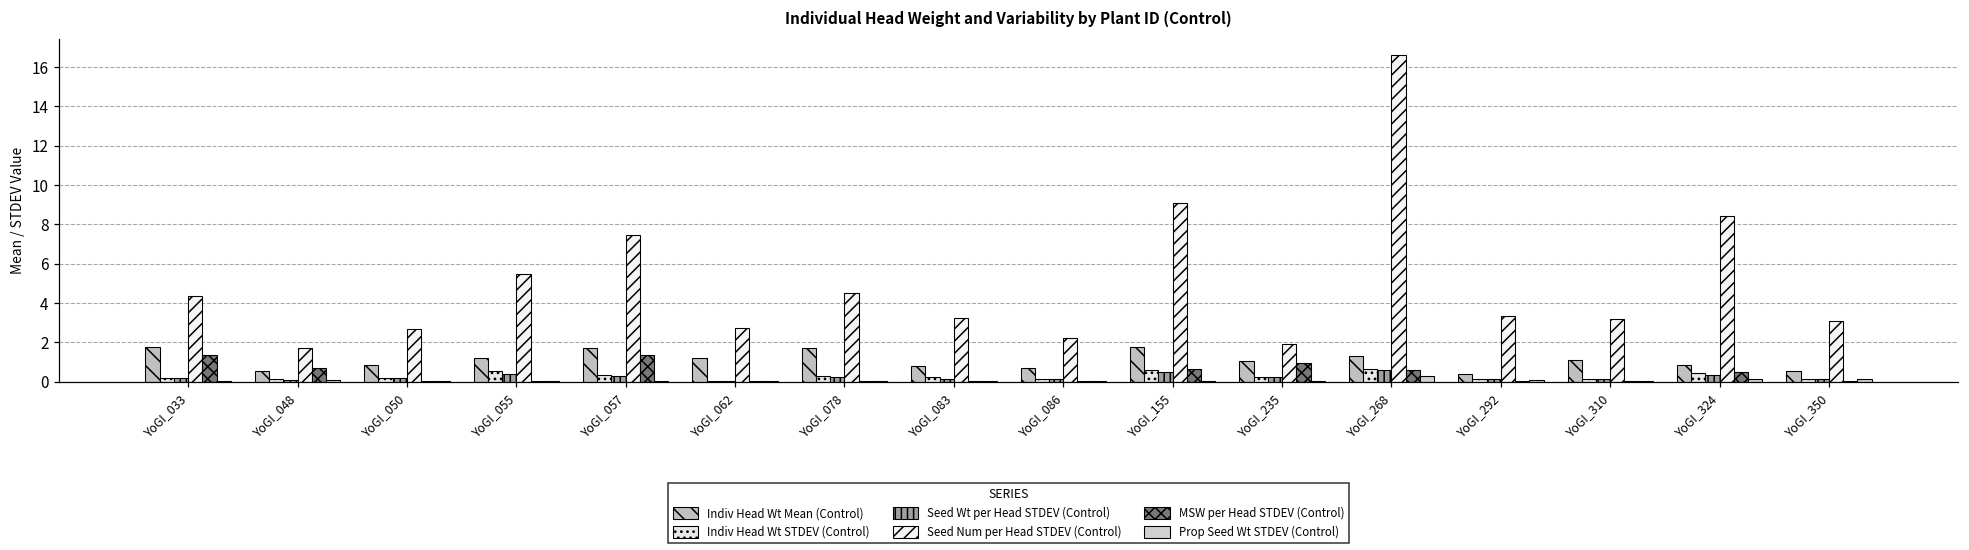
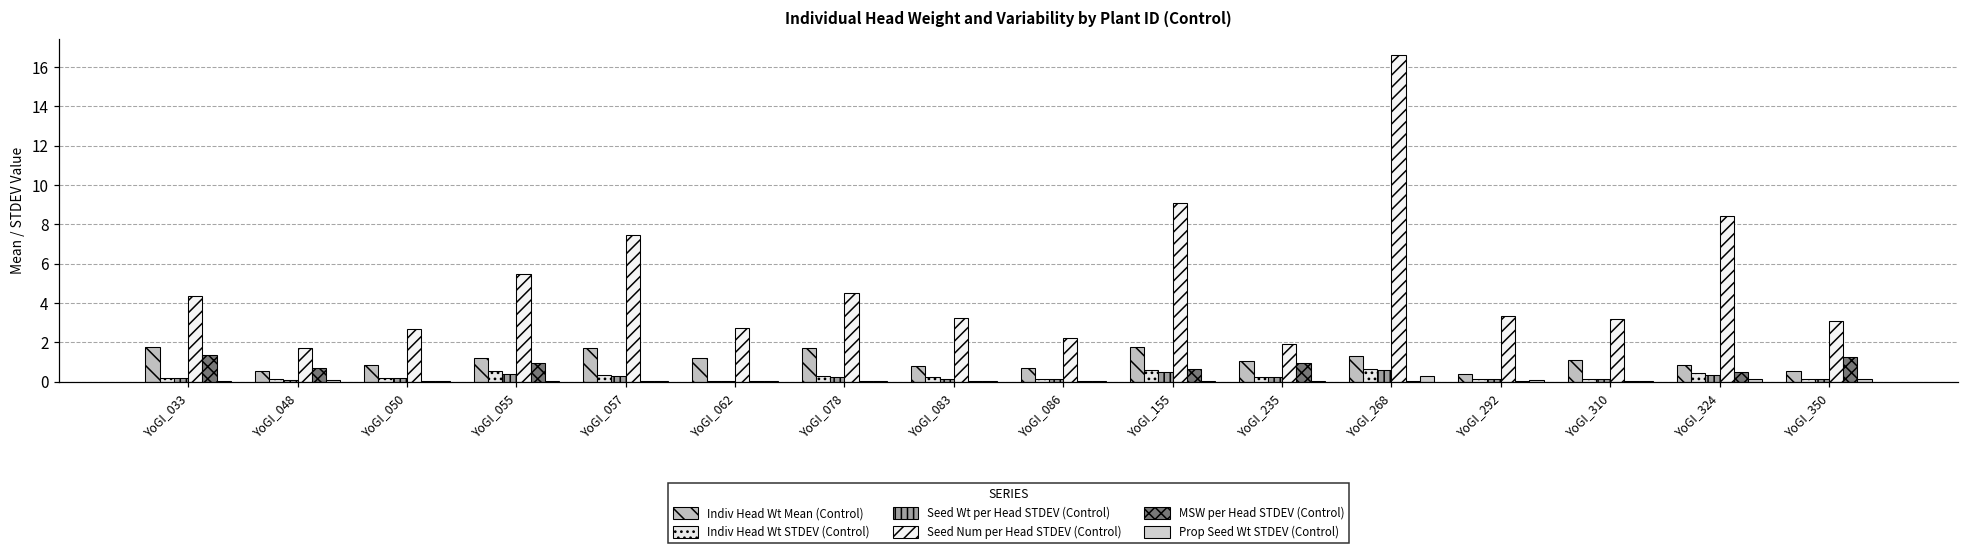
MSW per Head STDEV (Control), YoGI_055: 0.0 -> 0.9
MSW per Head STDEV (Control), YoGI_057: 1.4 -> 0.0
MSW per Head STDEV (Control), YoGI_268: 0.6 -> 0.0
MSW per Head STDEV (Control), YoGI_350: 0.0 -> 1.3
